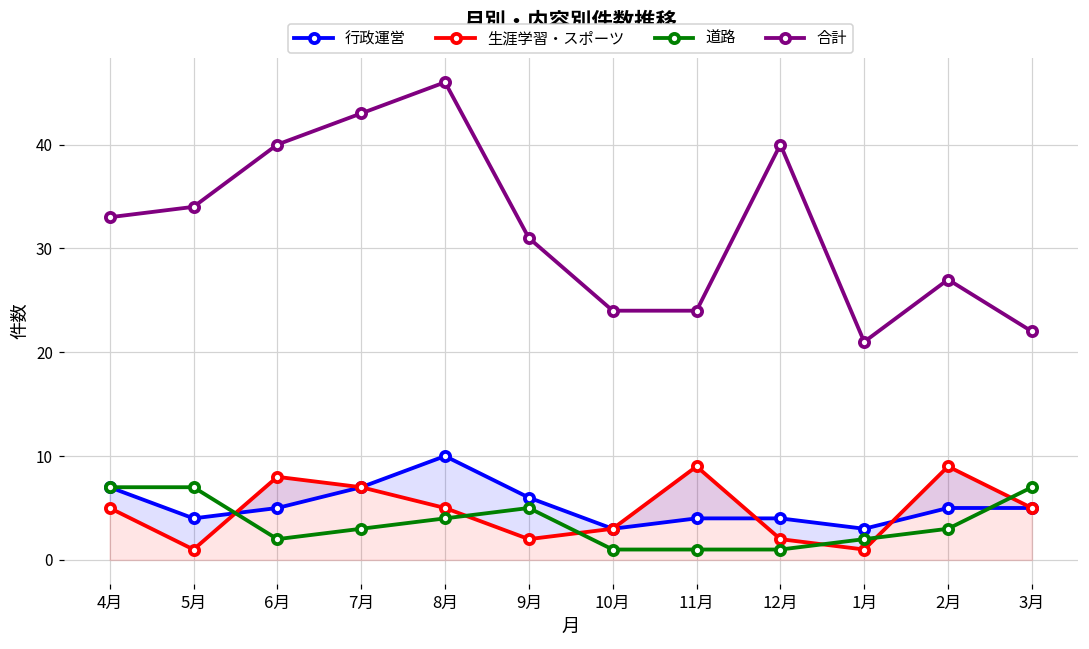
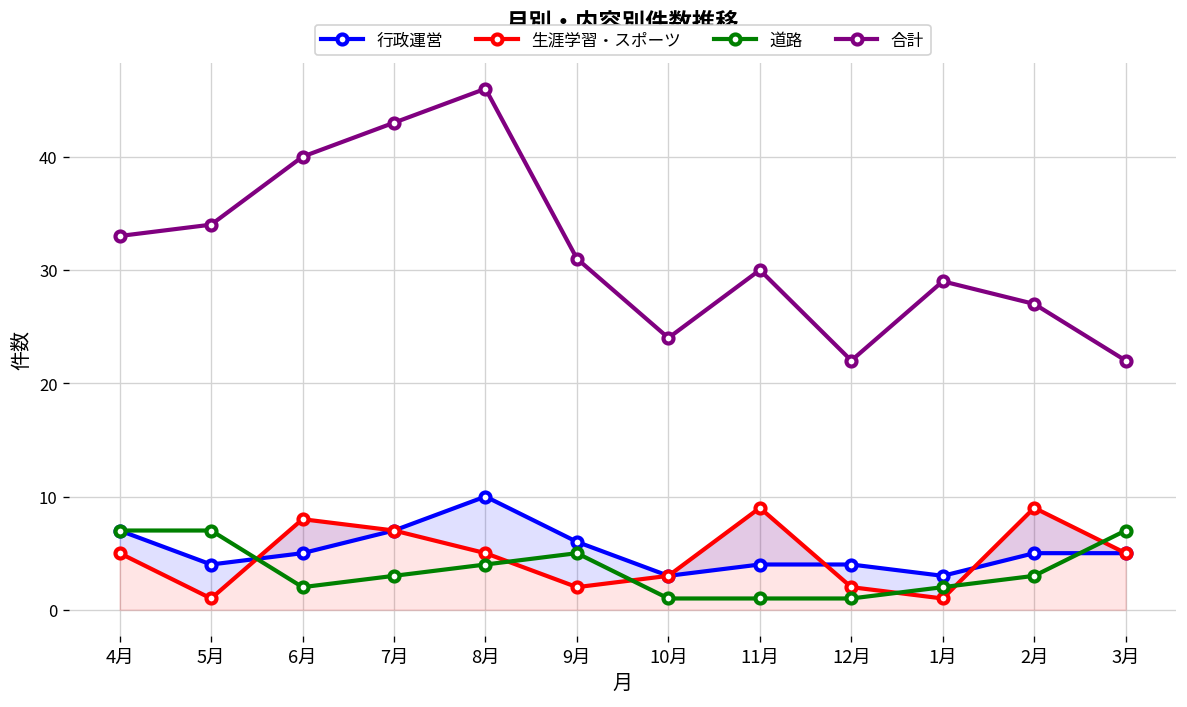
合計, 11月: 24 -> 30
合計, 12月: 40 -> 22
合計, 1月: 21 -> 29
